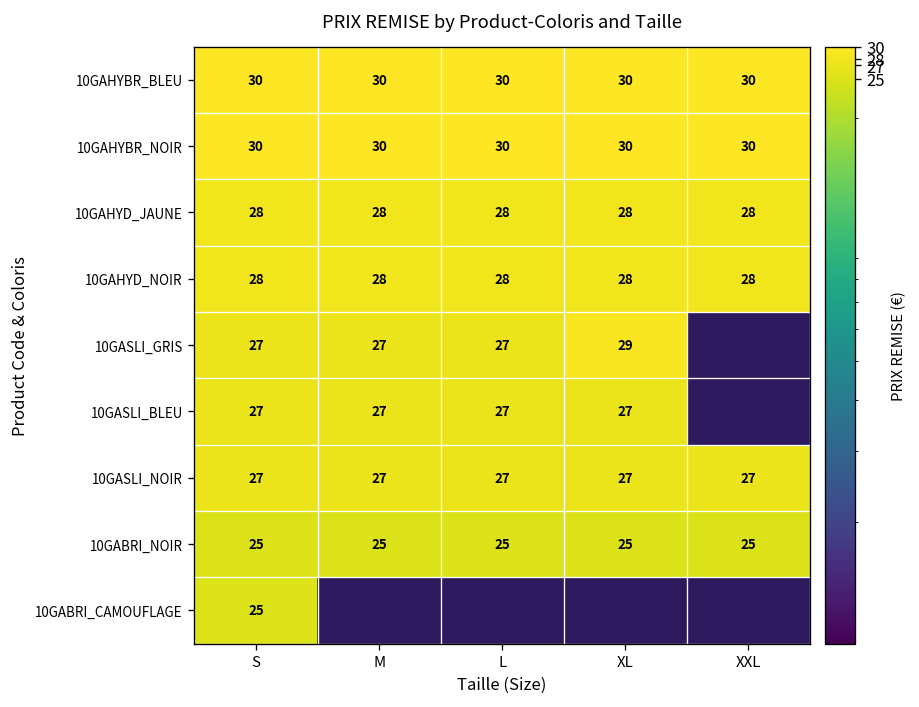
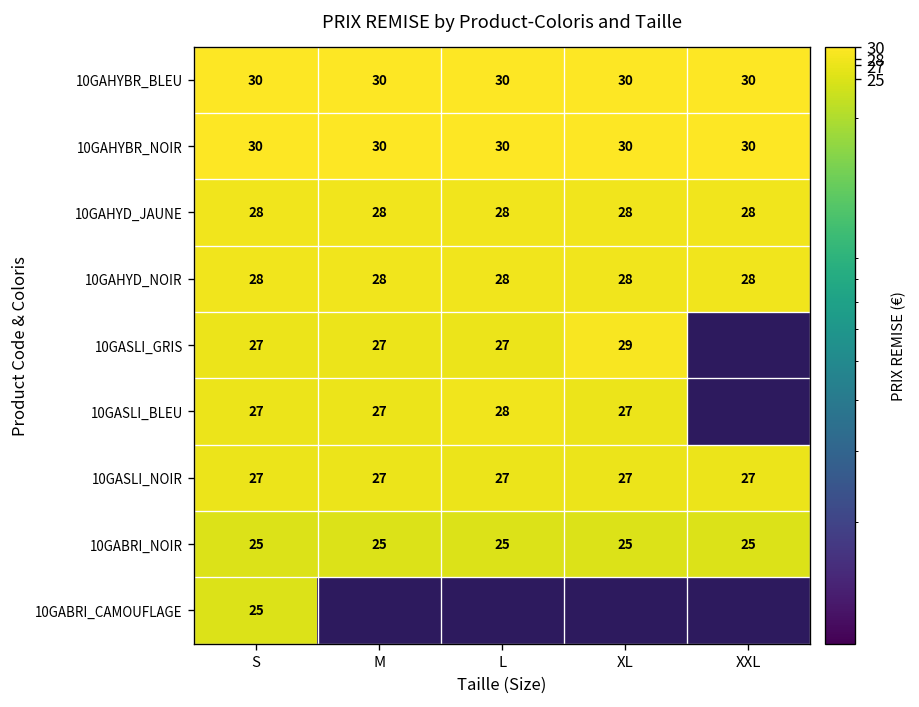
10GASLI_BLEU, L: 27 -> 28
